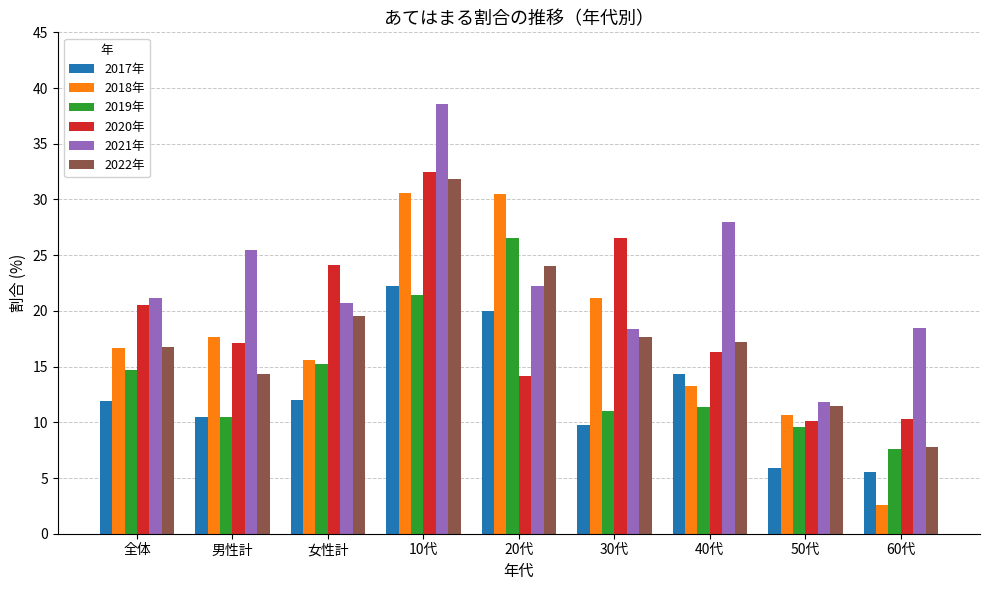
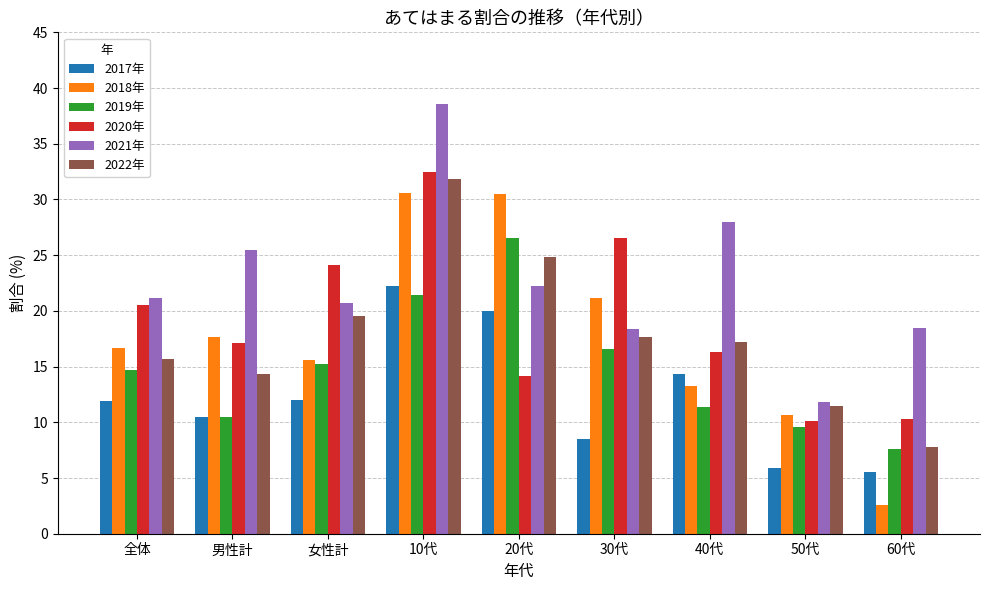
2022年, 全体: 16.8 -> 15.7
2022年, 20代: 24.0 -> 24.8
2017年, 30代: 9.8 -> 8.5
2019年, 30代: 11.0 -> 16.6
